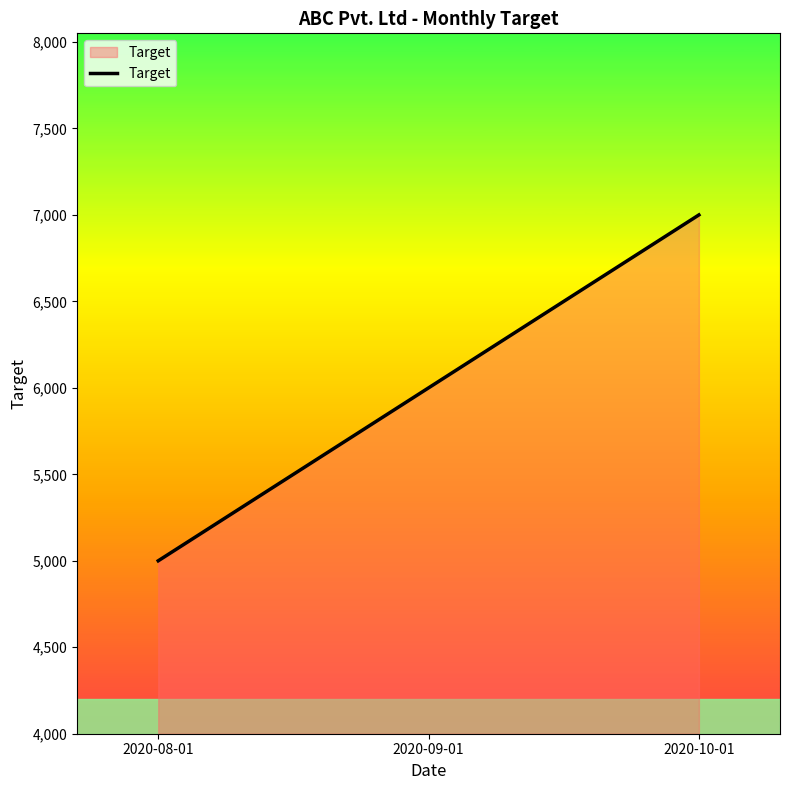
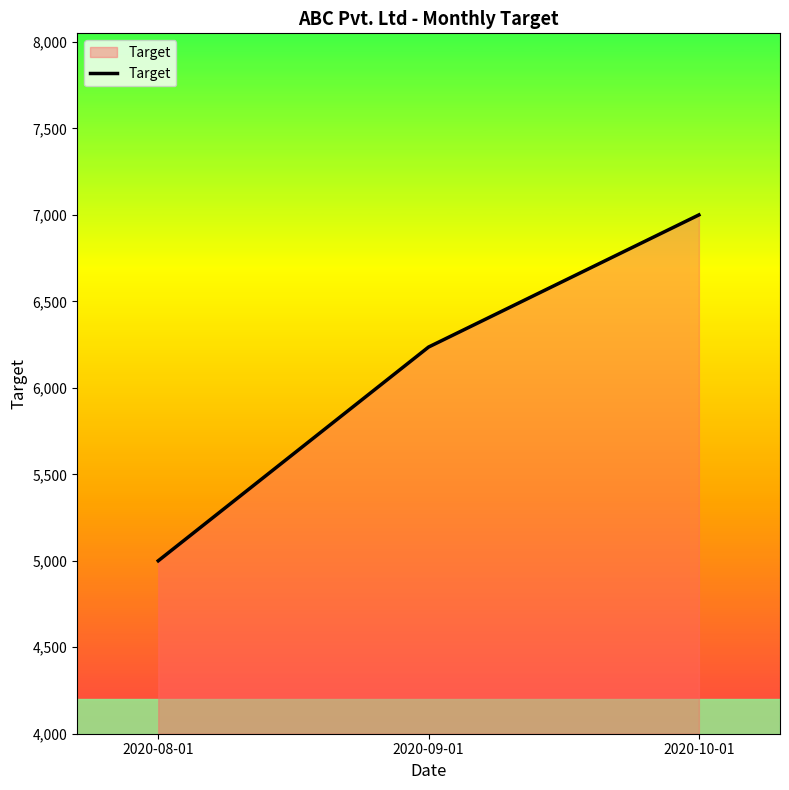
2020-09-01: 6,000 -> 6,240
